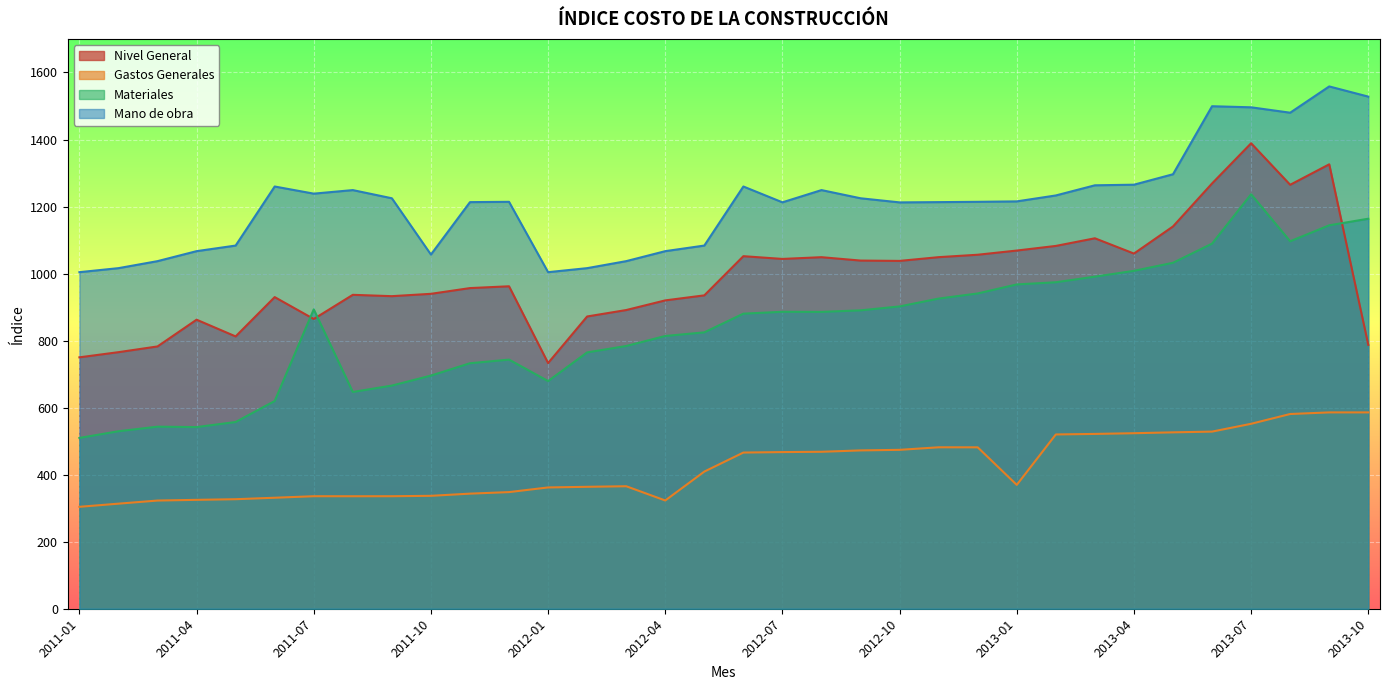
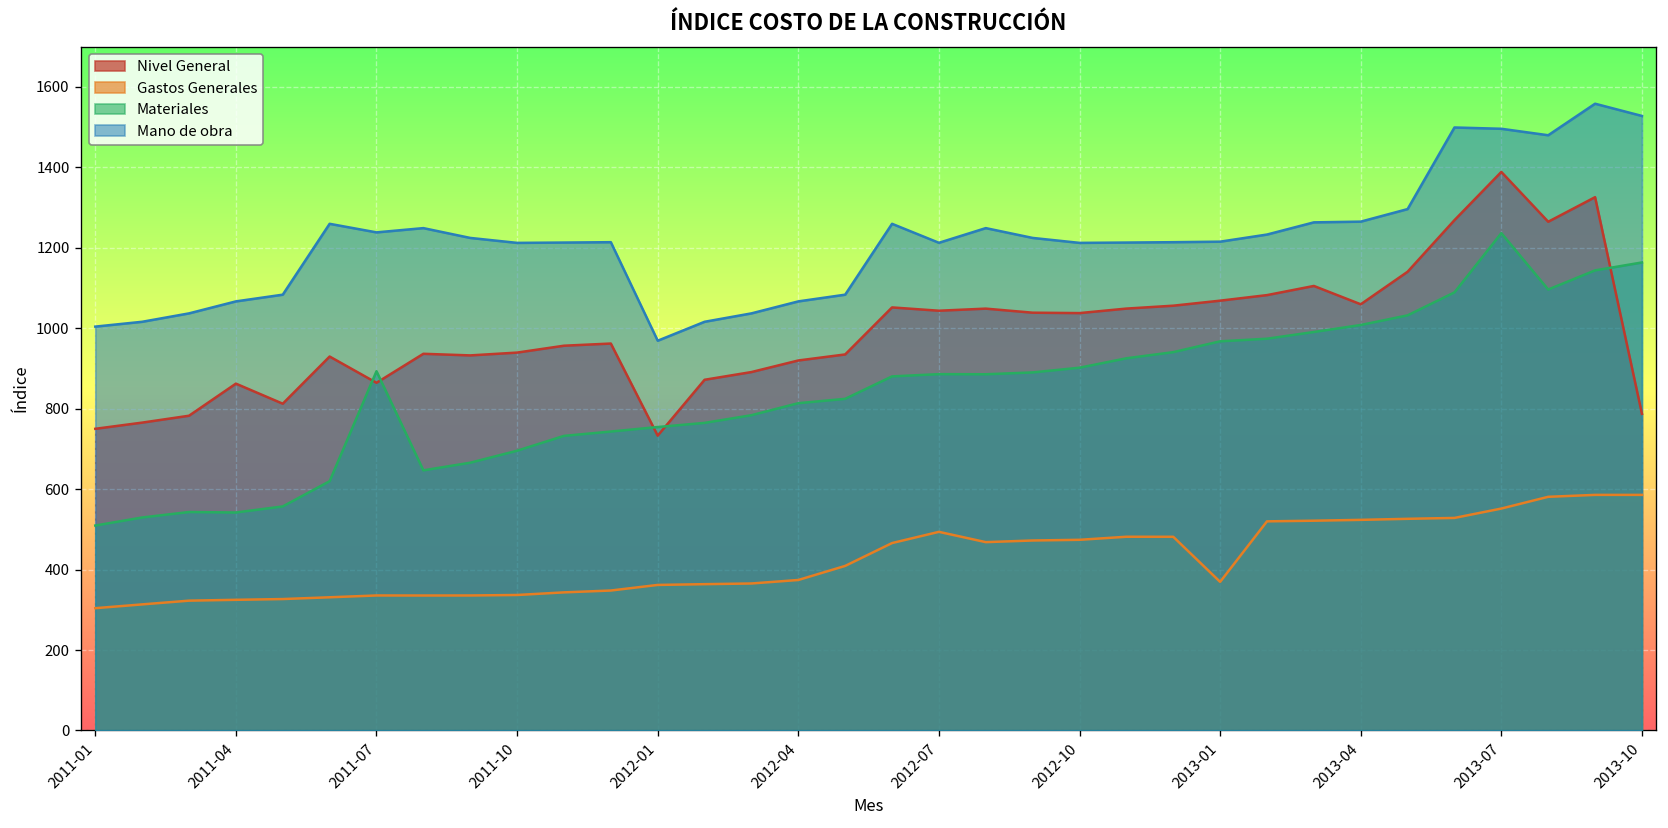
Mano de obra, 2011-10: 1060 -> 1210
Materiales, 2012-01: 680 -> 750
Mano de obra, 2012-01: 1000 -> 970
Gastos Generales, 2012-04: 320 -> 370
Gastos Generales, 2012-07: 470 -> 490
